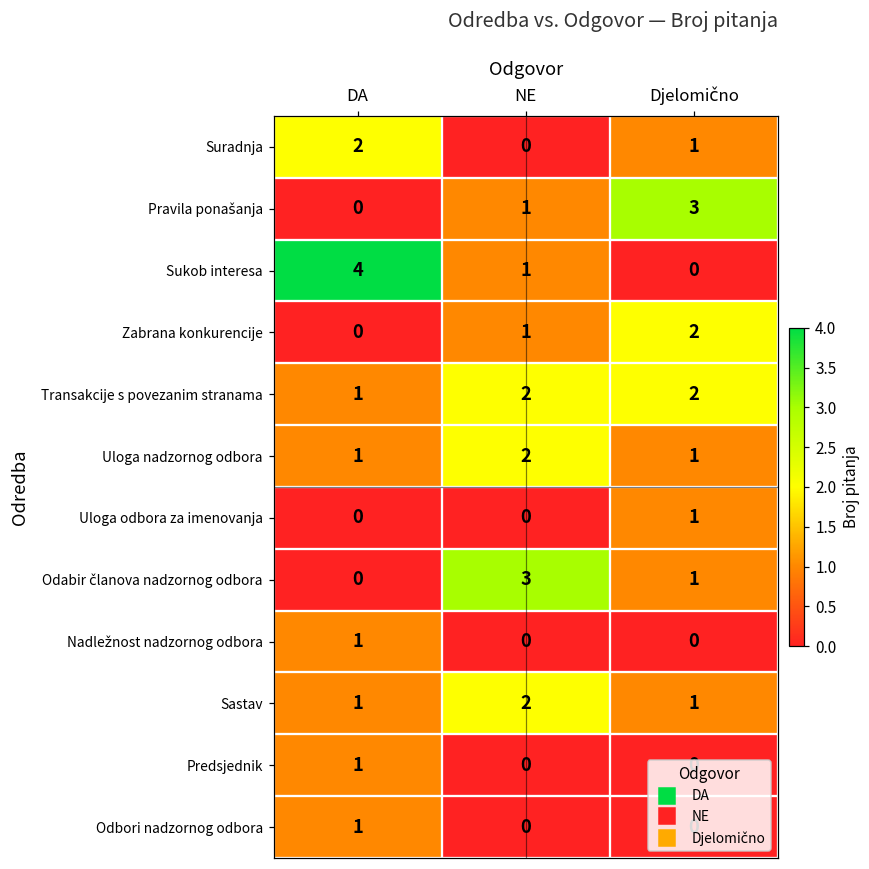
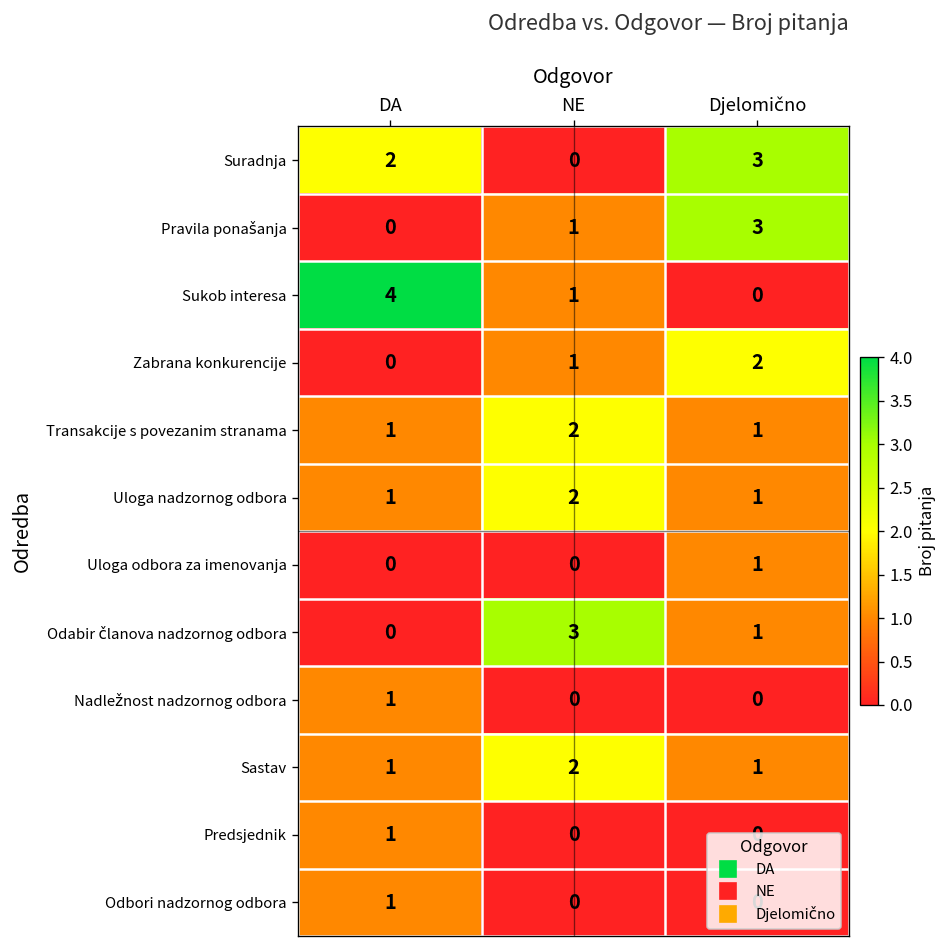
Suradnja, Djelomično: 1 -> 3
Transakcije s povezanim stranama, Djelomično: 2 -> 1
